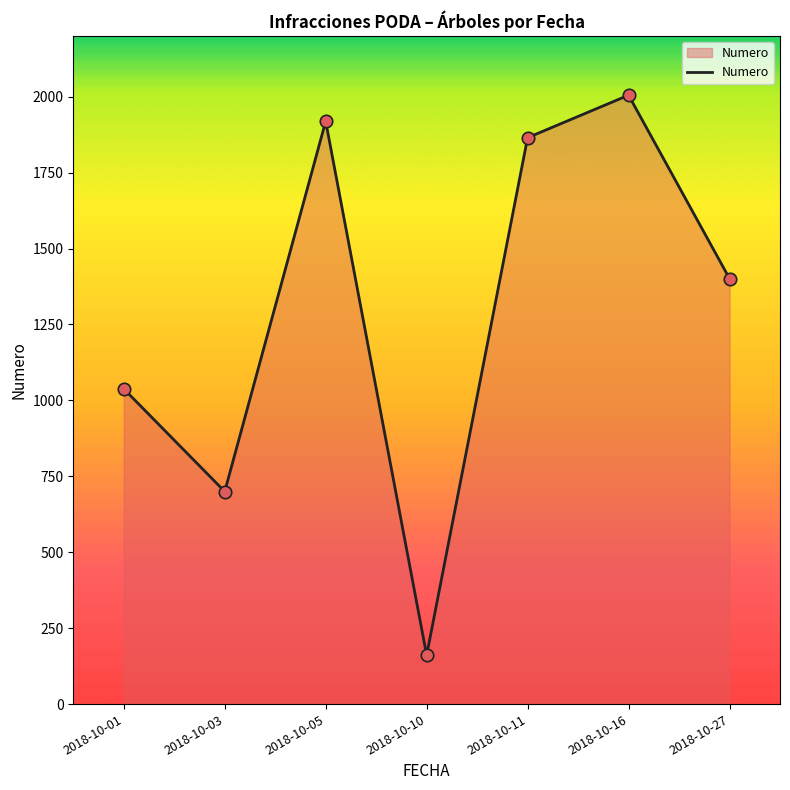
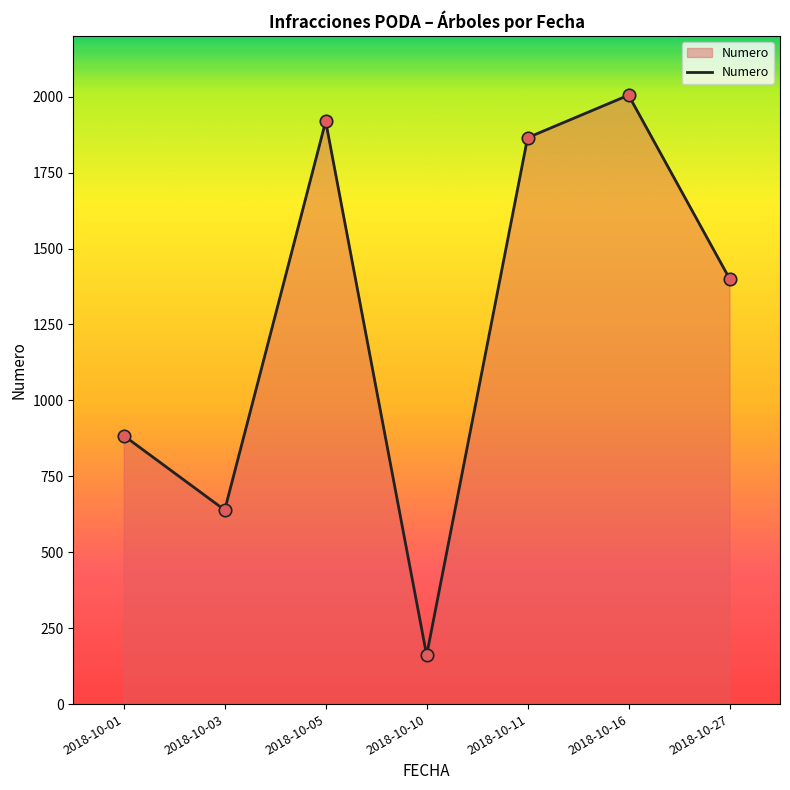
2018-10-01: 1040 -> 880
2018-10-03: 700 -> 640
